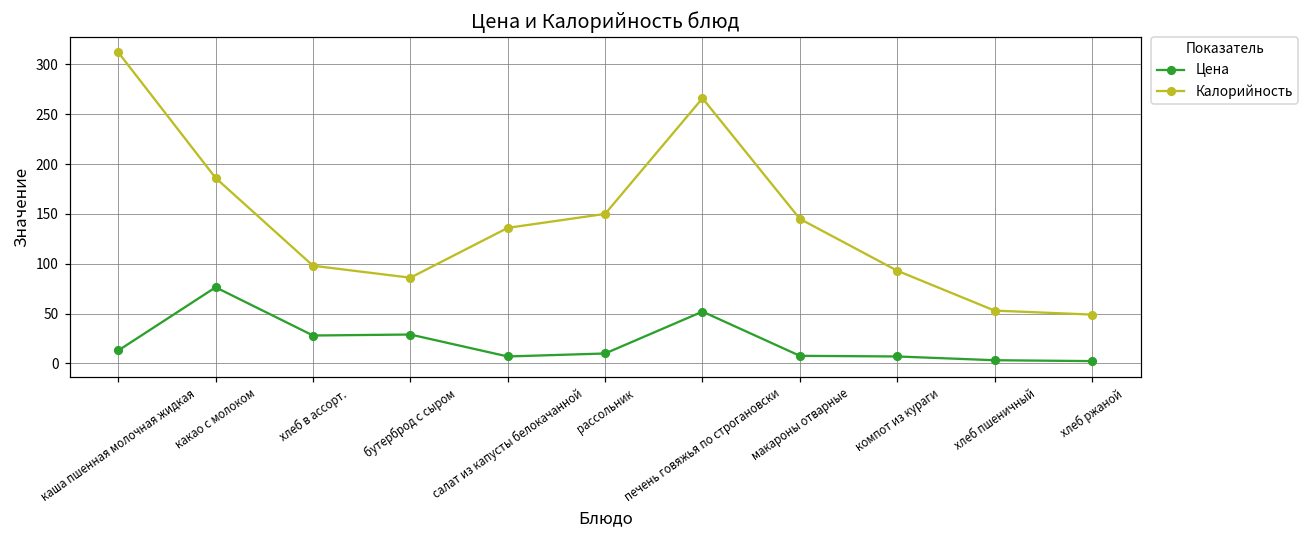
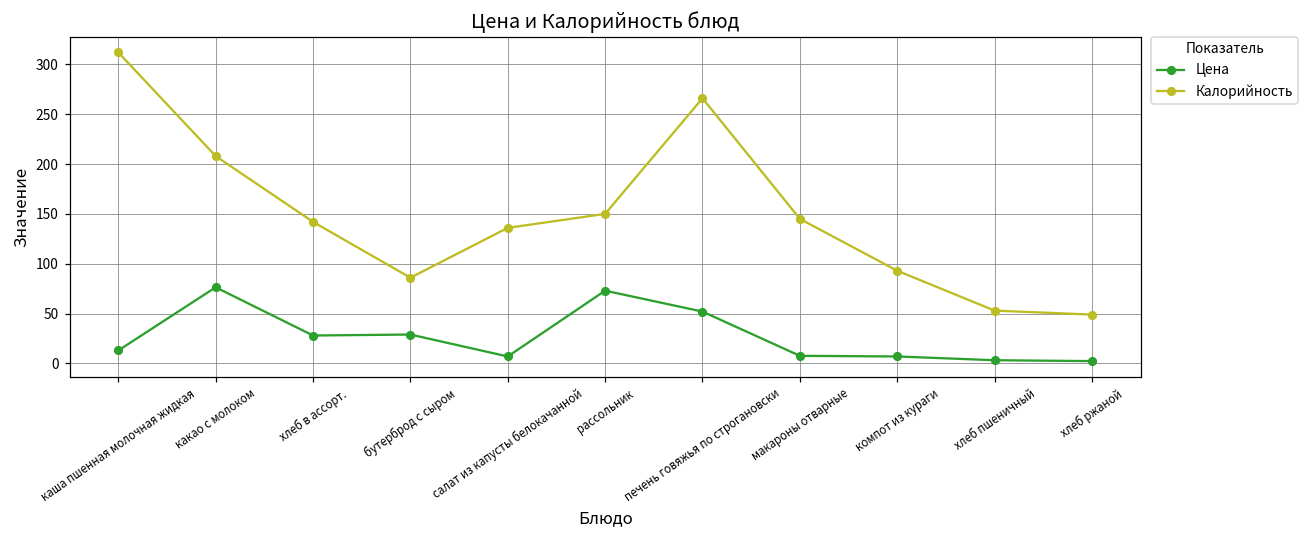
Калорийность, какао с молоком: 190 -> 210
Калорийность, хлеб в ассорт.: 100 -> 140
Цена, рассольник: 10 -> 70
